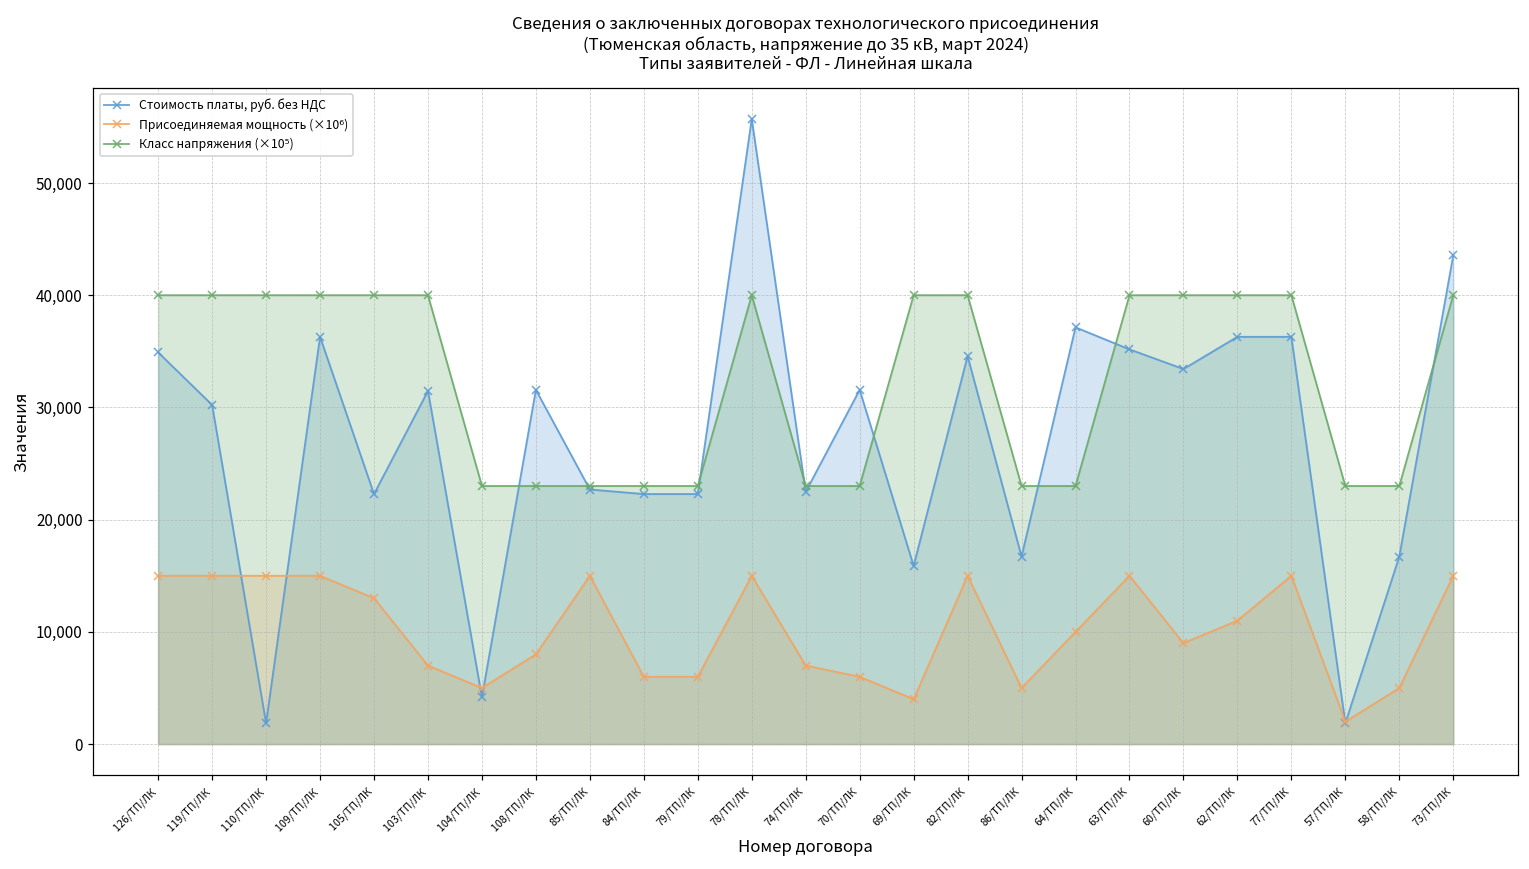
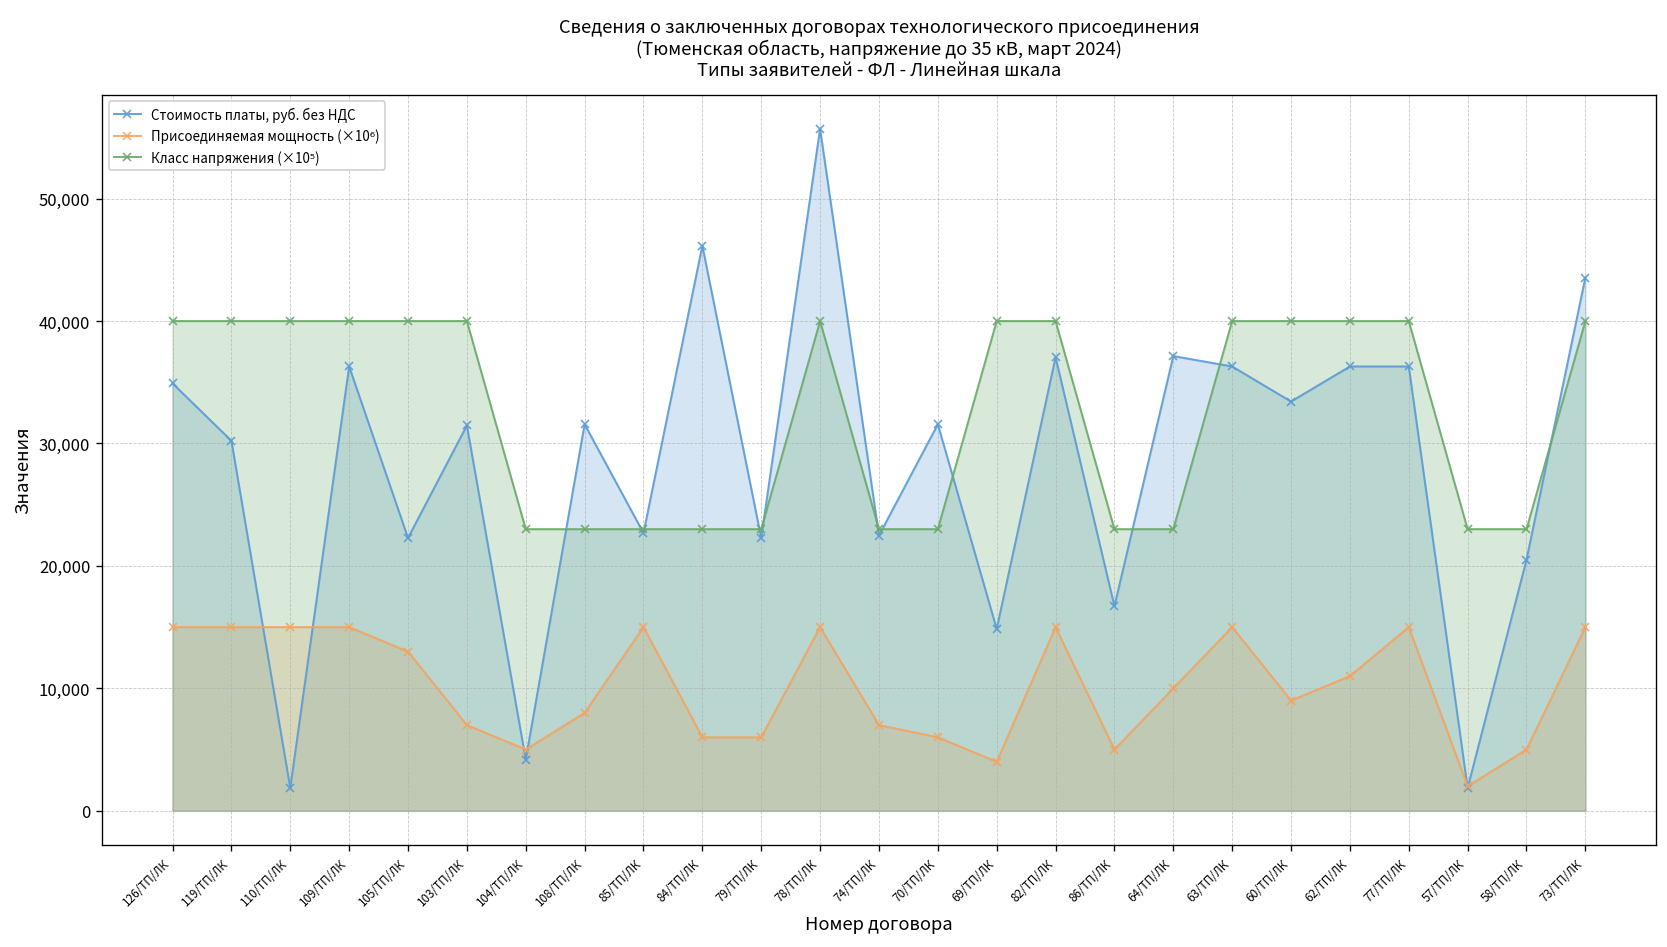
Стоимость платы, руб. без НДС, 84/ТП/ЛК: 22,300 -> 46,200
Стоимость платы, руб. без НДС, 69/ТП/ЛК: 15,900 -> 14,900
Стоимость платы, руб. без НДС, 82/ТП/ЛК: 34,600 -> 37,000
Стоимость платы, руб. без НДС, 63/ТП/ЛК: 35,200 -> 36,300
Стоимость платы, руб. без НДС, 58/ТП/ЛК: 16,700 -> 20,500
